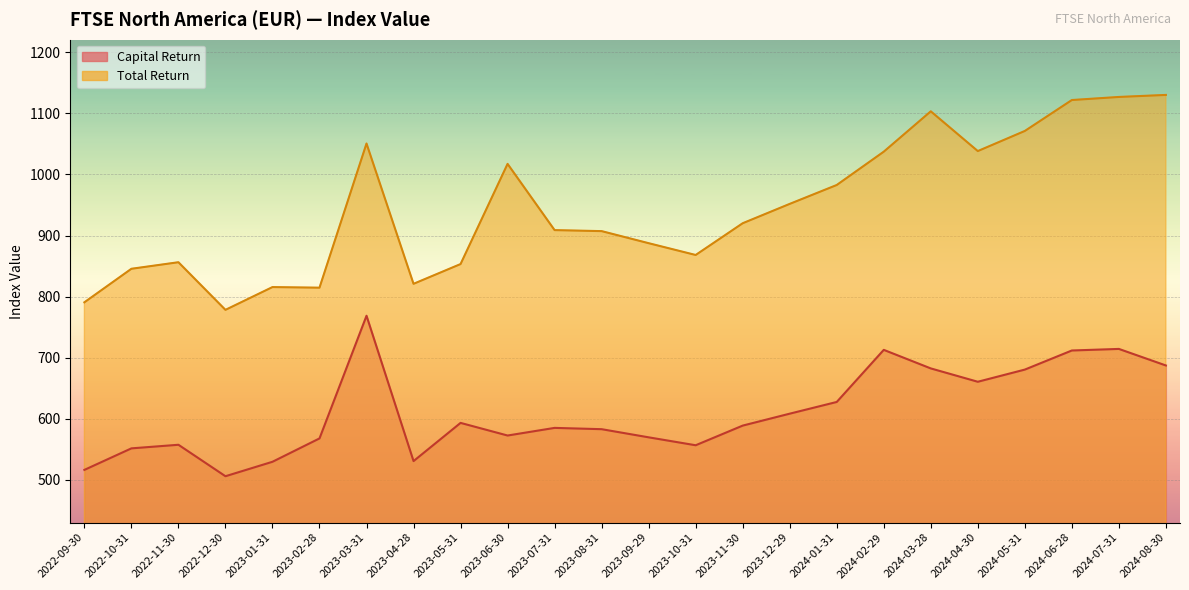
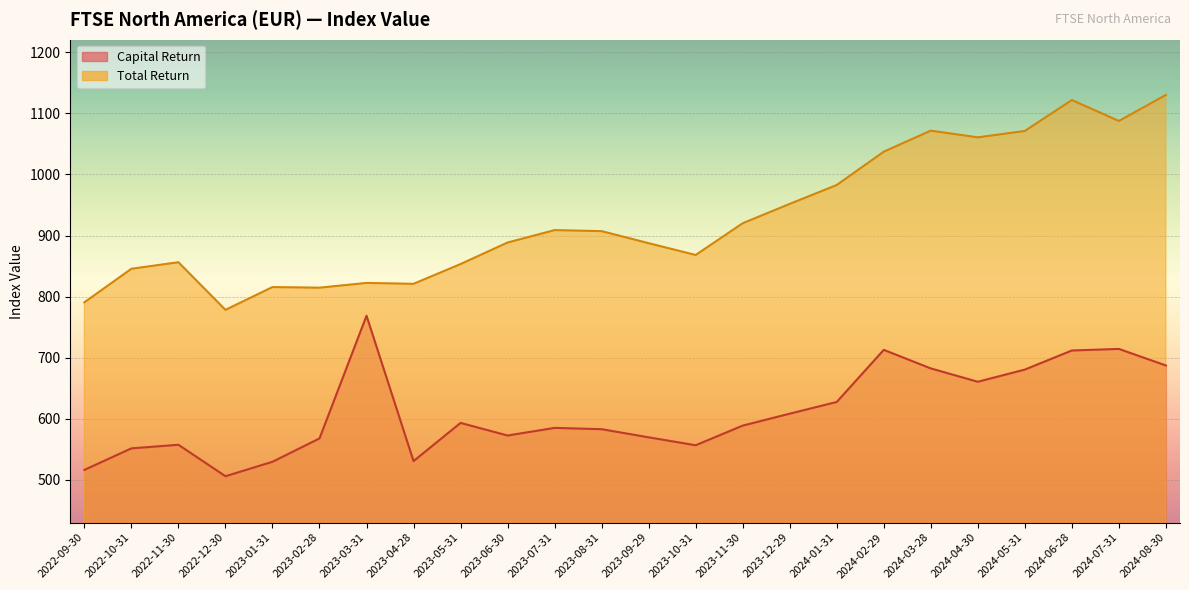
Total Return, 2023-03-31: 1050 -> 820
Total Return, 2023-06-30: 1020 -> 890
Total Return, 2024-03-28: 1100 -> 1070
Total Return, 2024-04-30: 1040 -> 1060
Total Return, 2024-07-31: 1130 -> 1090
